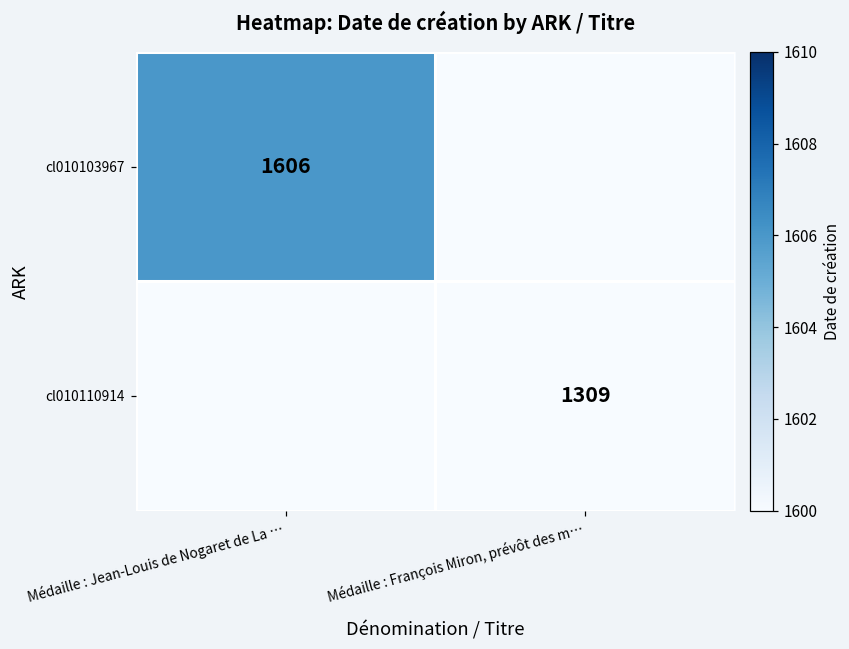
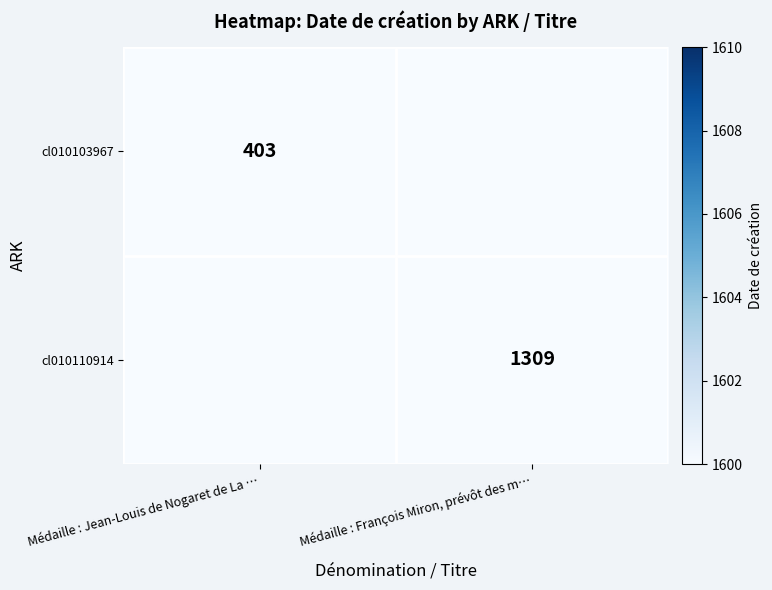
cl010103967, Médaille : Jean-Louis de Nogaret de La …: 1606 -> 403
